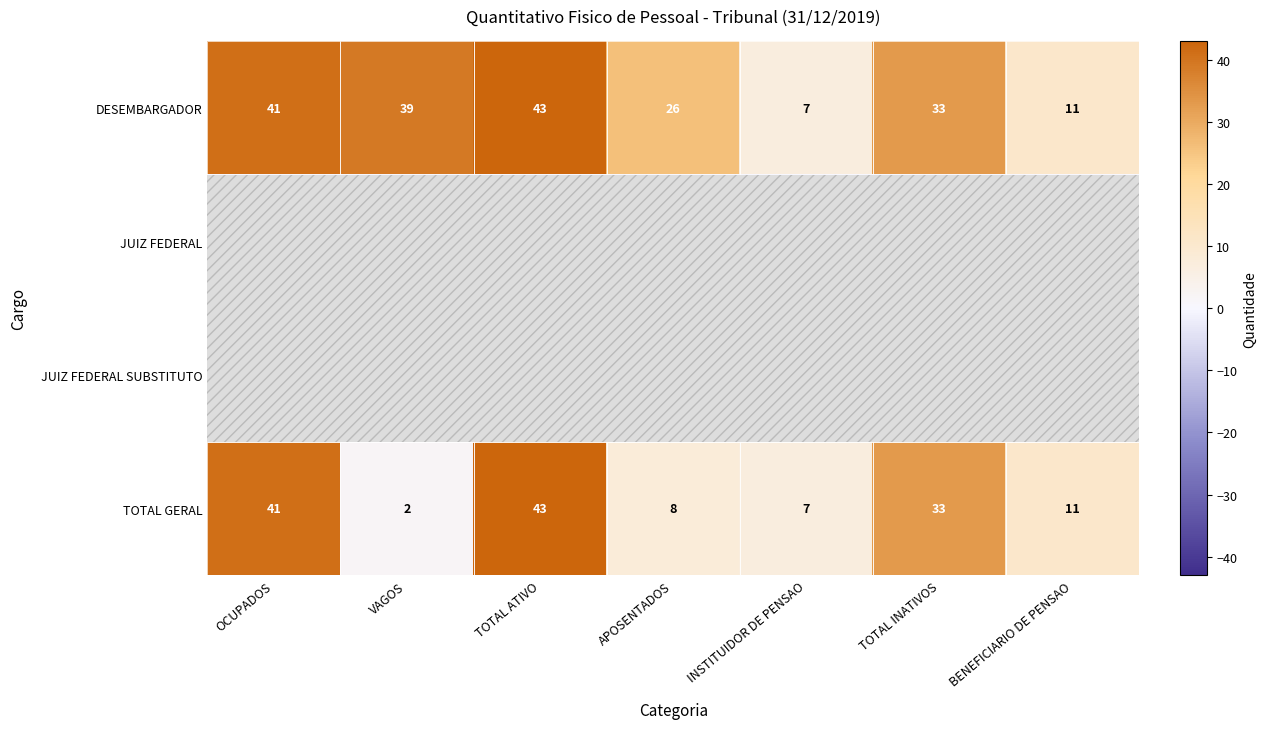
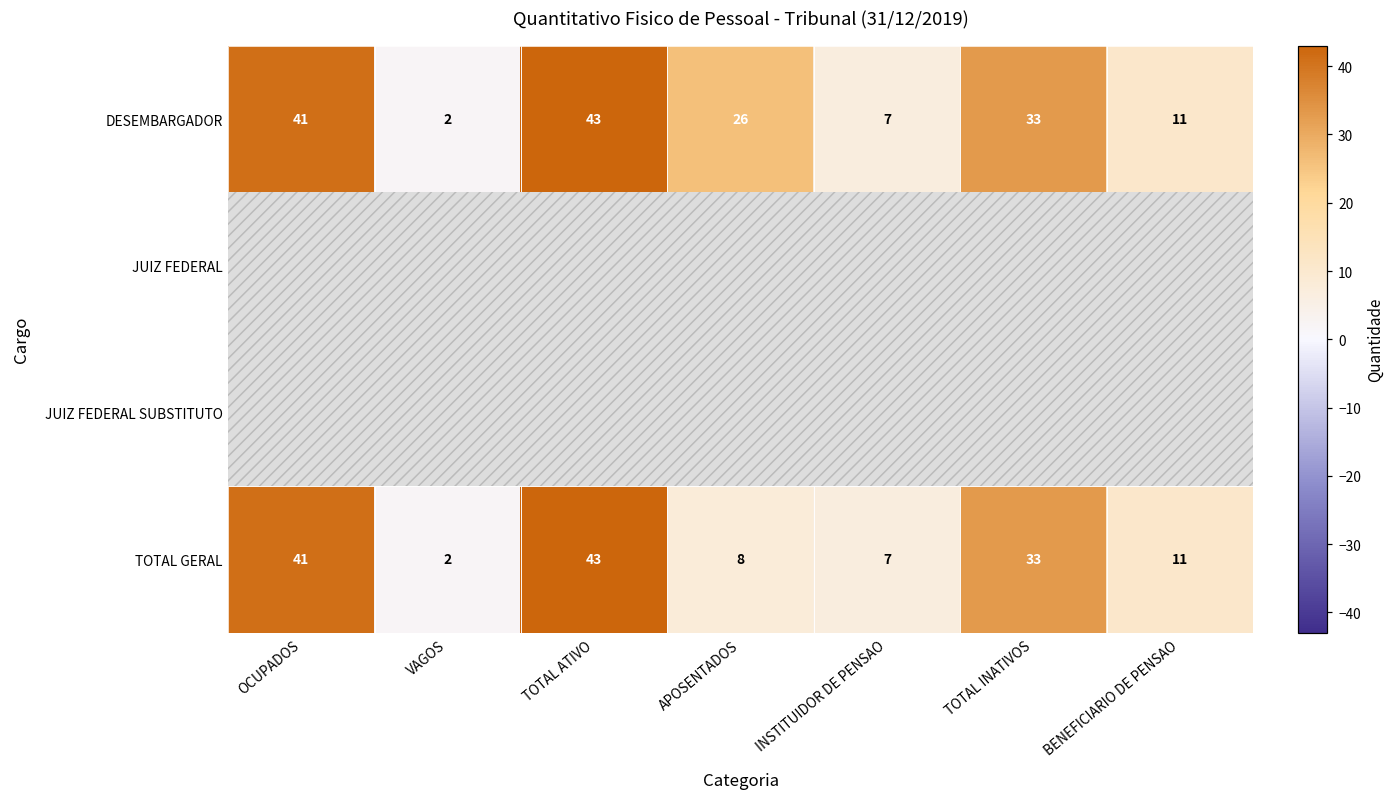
DESEMBARGADOR, VAGOS: 39 -> 2
